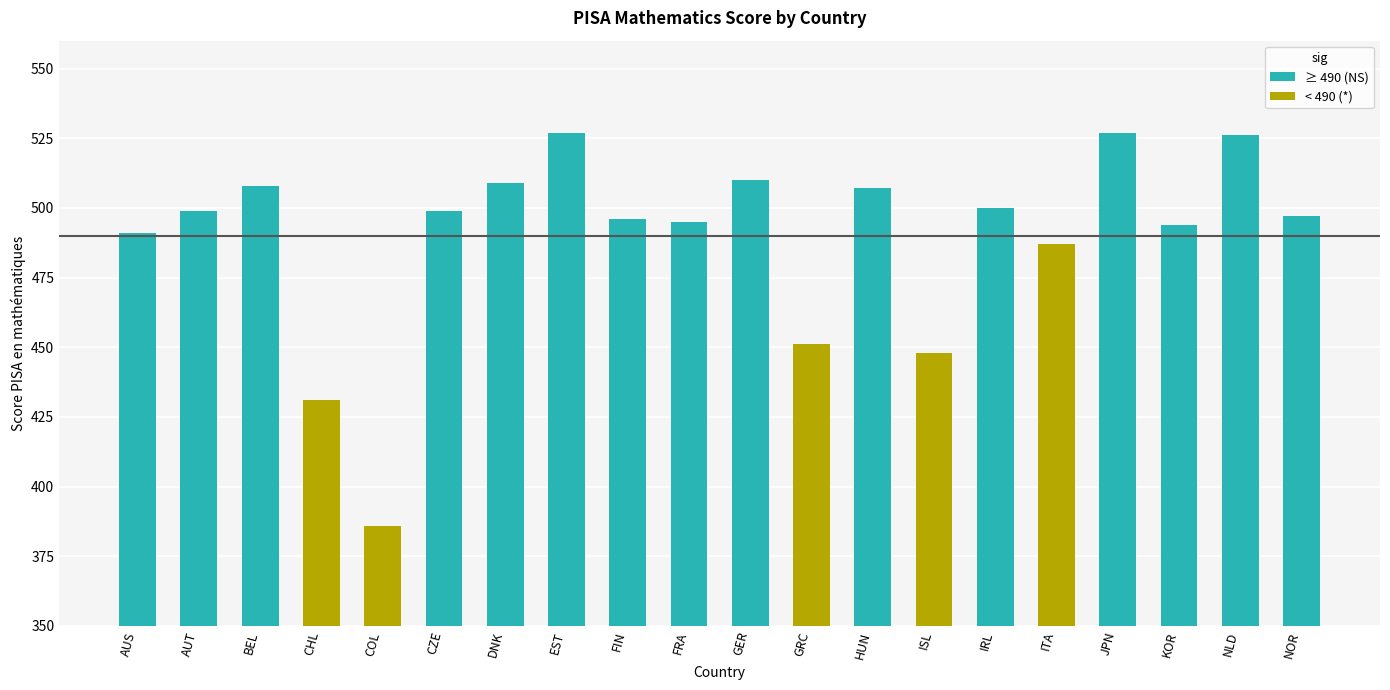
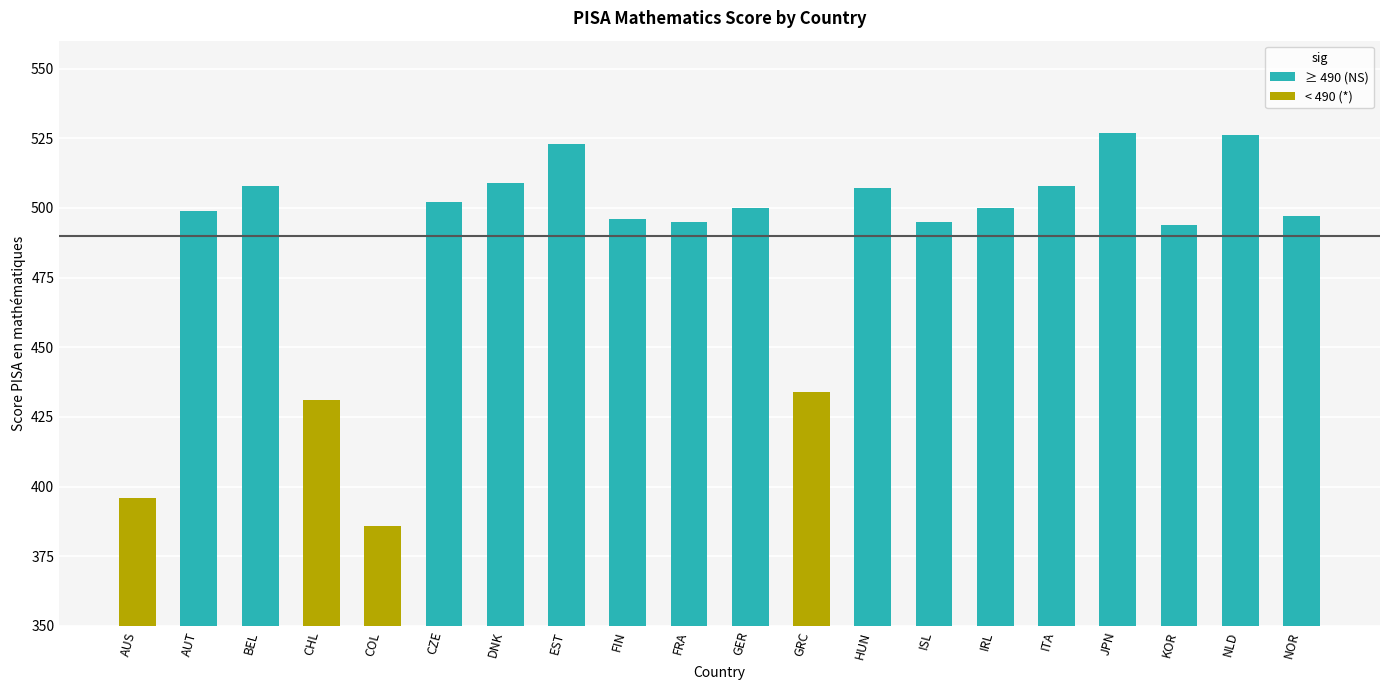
AUS: 491 -> 396
CZE: 499 -> 502
EST: 527 -> 523
GER: 510 -> 500
GRC: 451 -> 434
ISL: 448 -> 495
ITA: 487 -> 508
